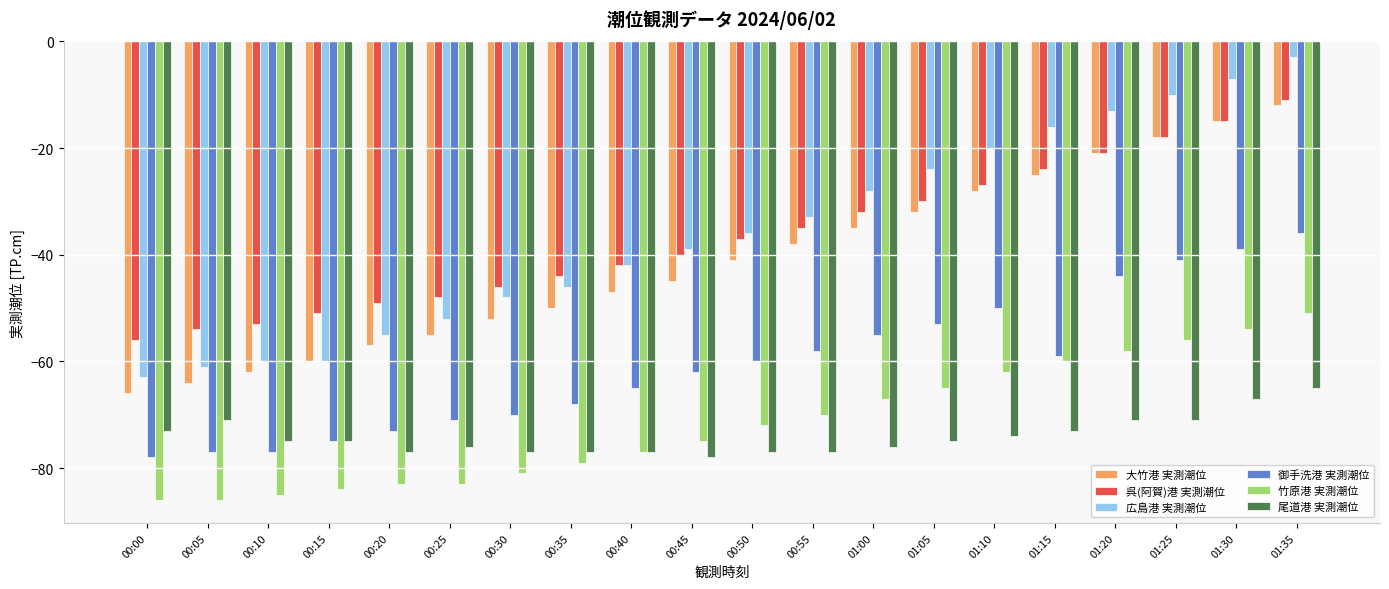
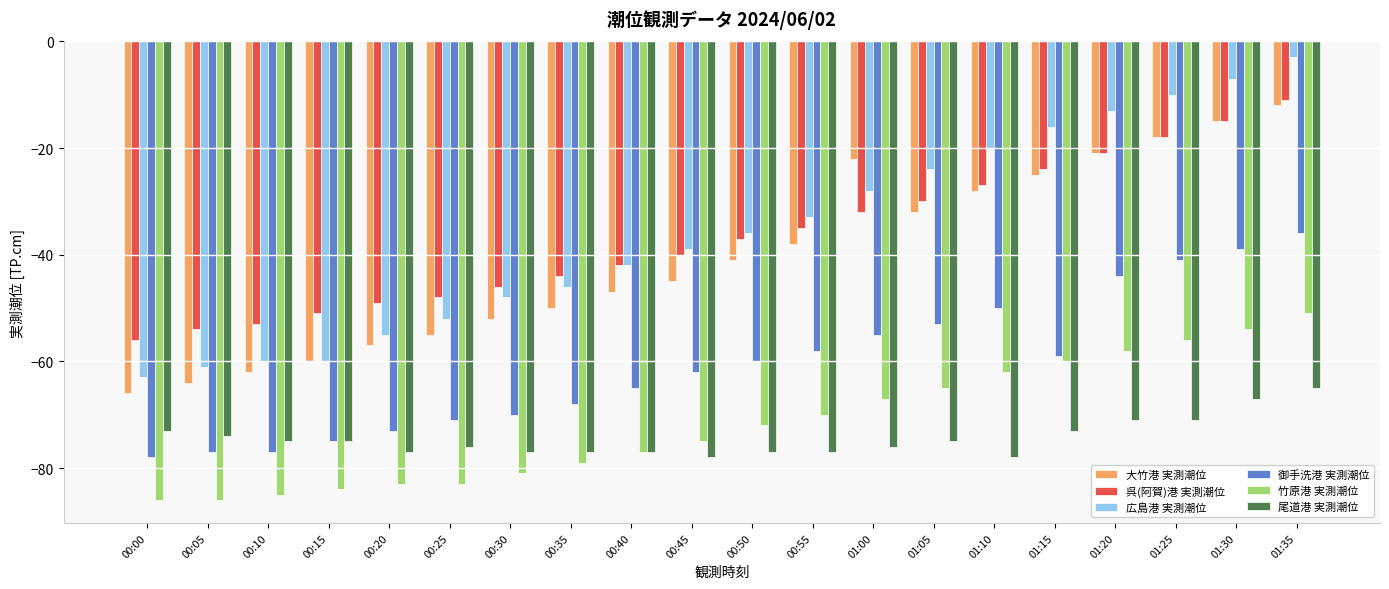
尾道港 実測潮位, 00:05: -71 -> -74
大竹港 実測潮位, 01:00: -35 -> -22
尾道港 実測潮位, 01:10: -74 -> -78
